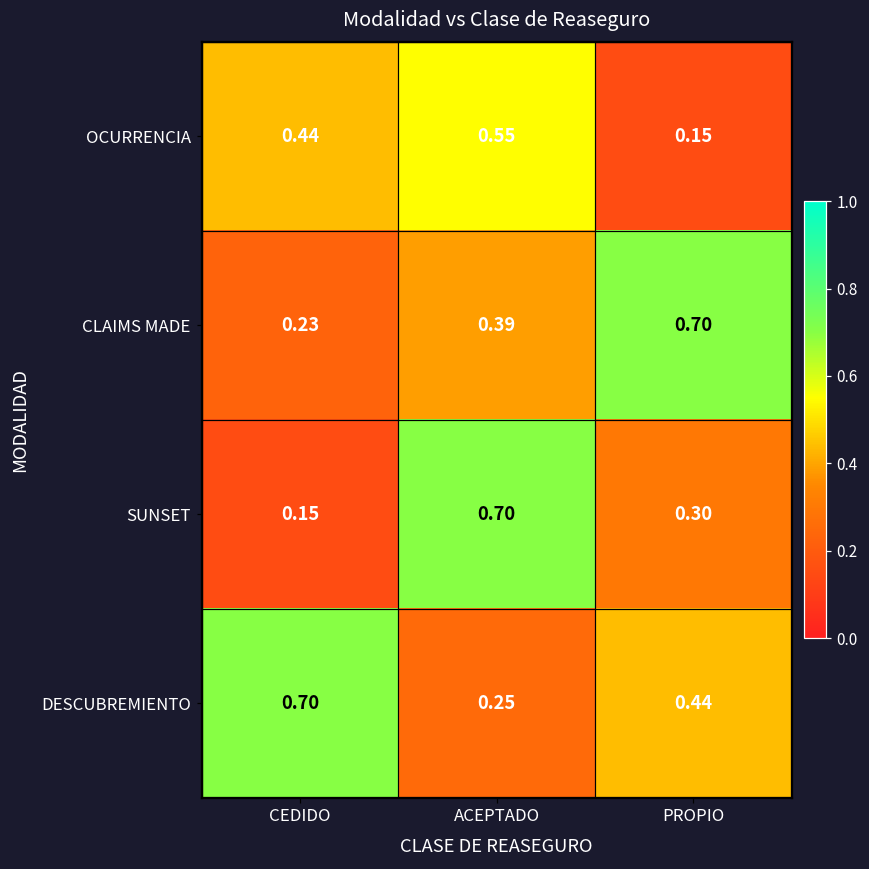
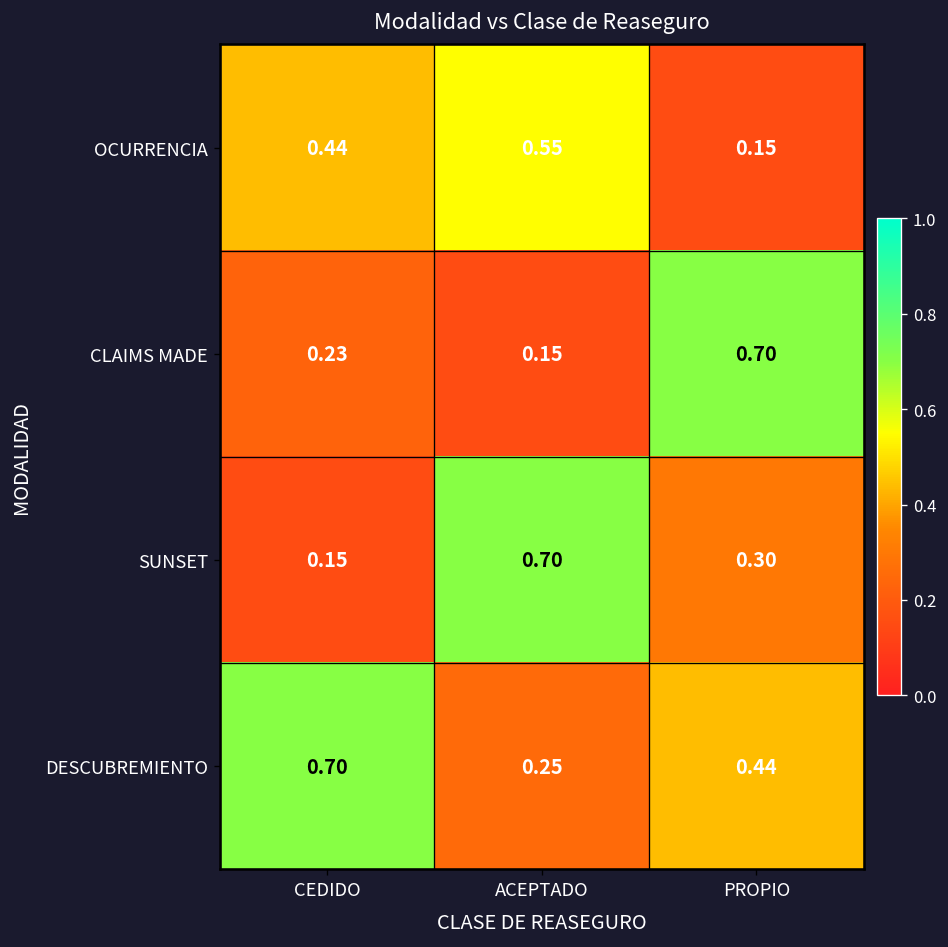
CLAIMS MADE, ACEPTADO: 0.39 -> 0.15
